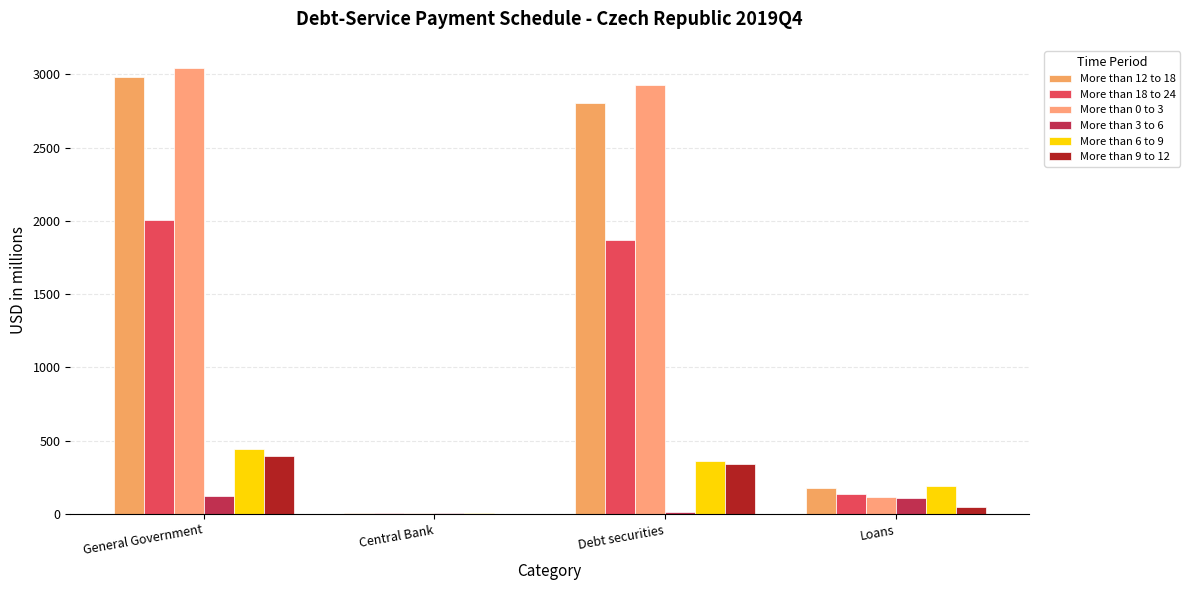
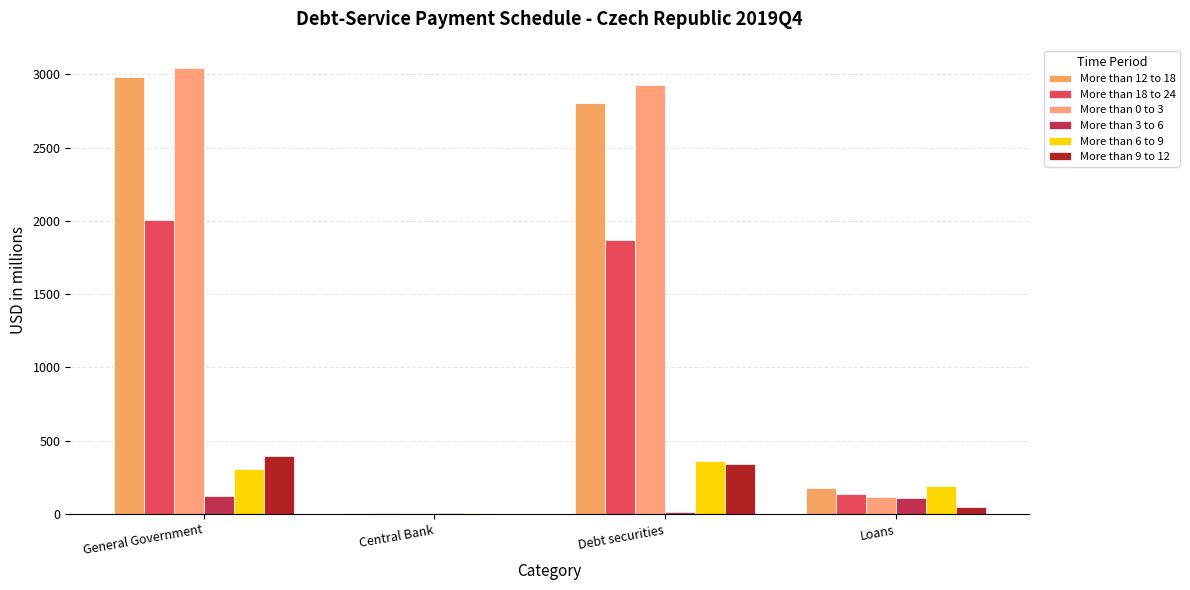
More than 6 to 9, General Government: 440 -> 310
